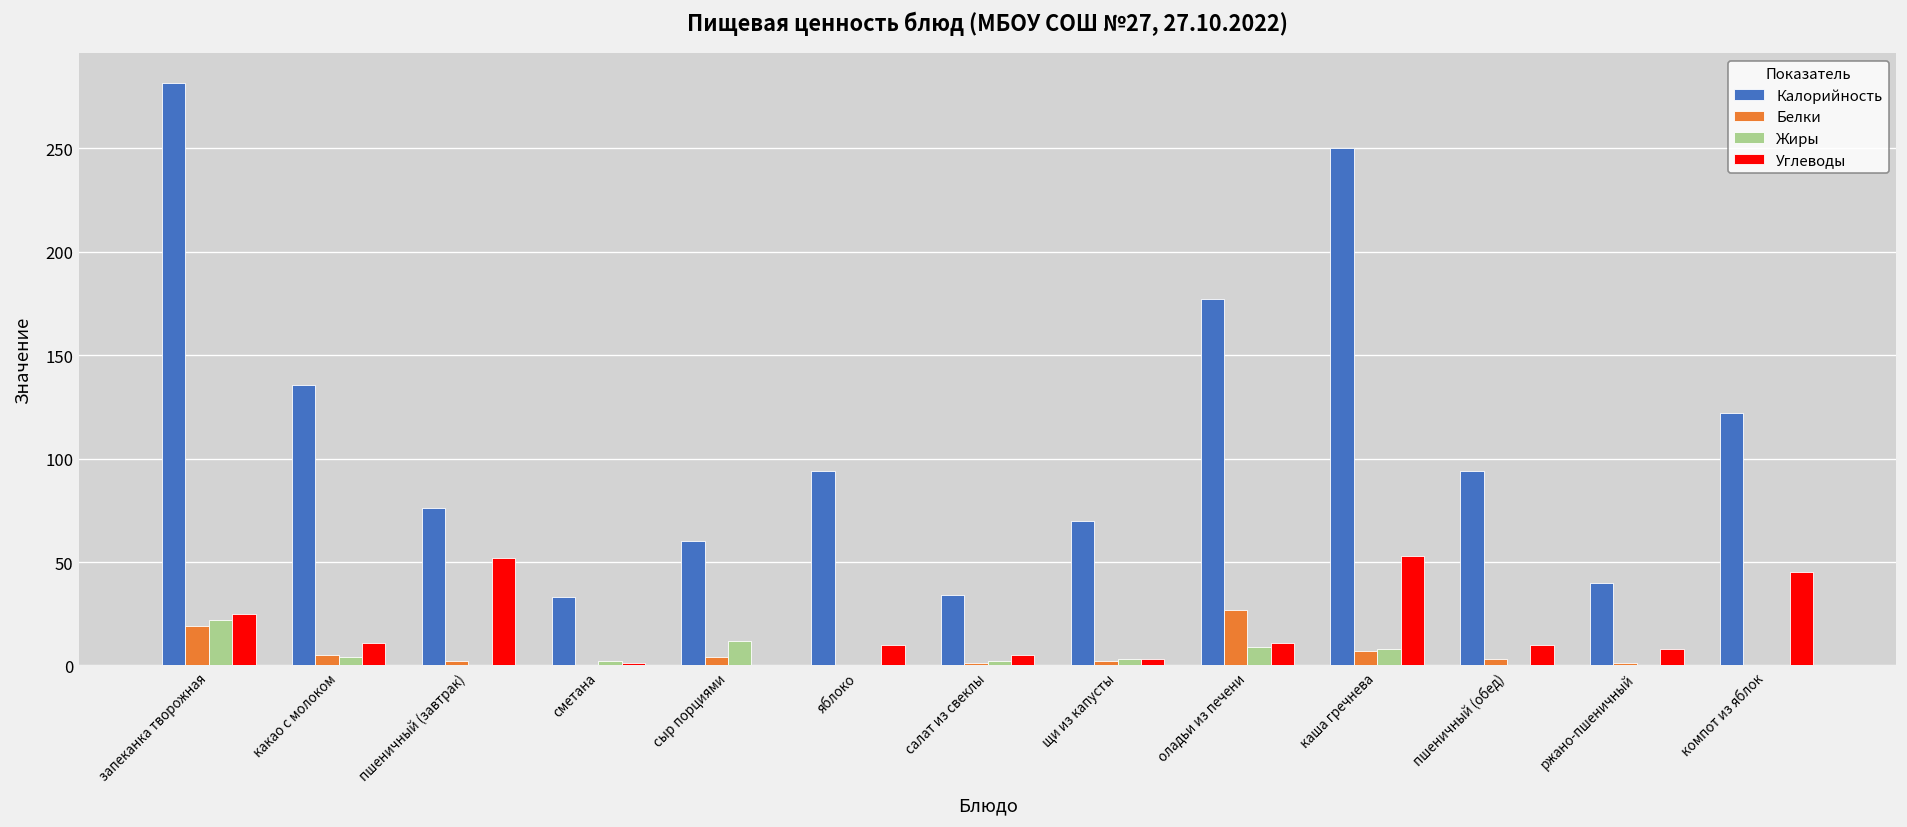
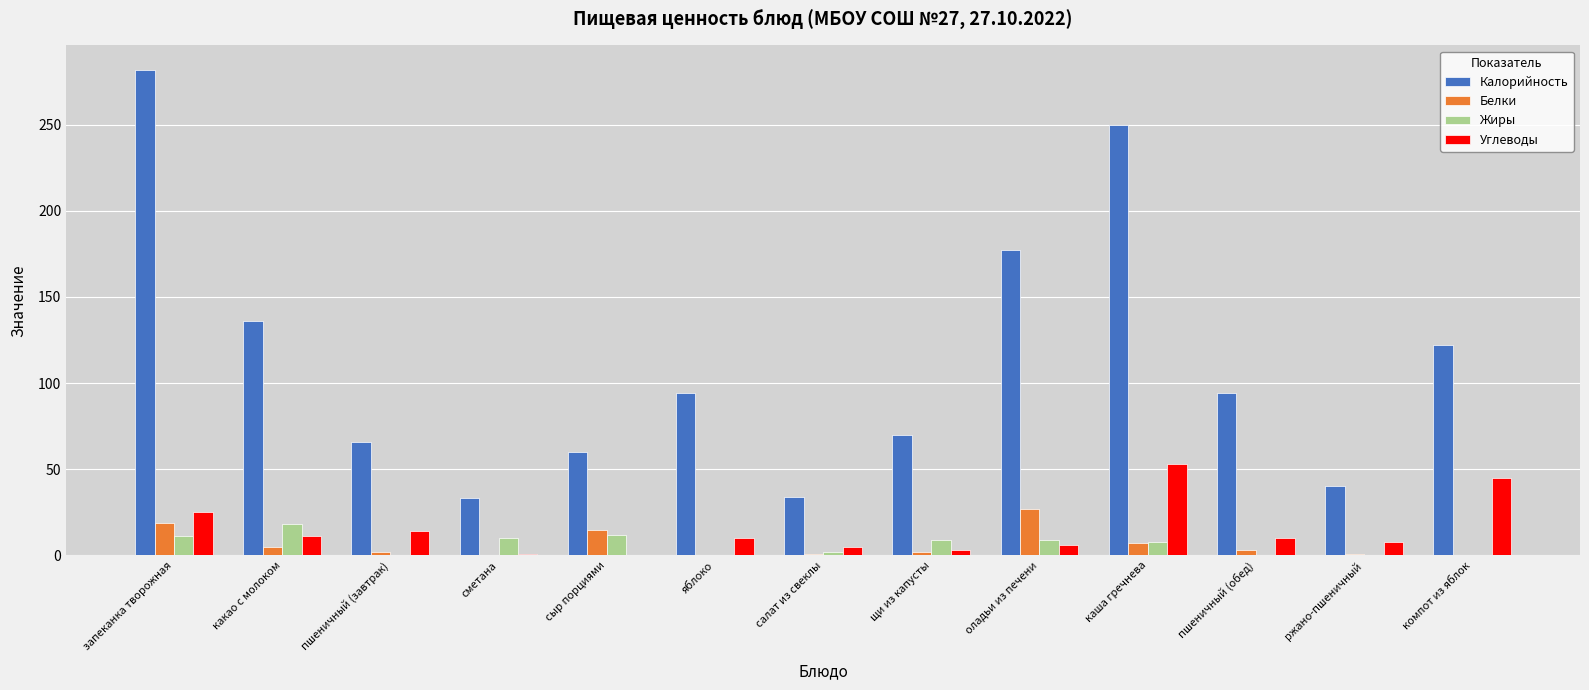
Жиры, запеканка творожная: 22 -> 11
Жиры, какао с молоком: 4 -> 18
Калорийность, пшеничный (завтрак): 76 -> 66
Углеводы, пшеничный (завтрак): 52 -> 14
Жиры, сметана: 2 -> 10
Белки, сыр порциями: 4 -> 15
Жиры, щи из капусты: 3 -> 9
Углеводы, оладьи из печени: 11 -> 6
